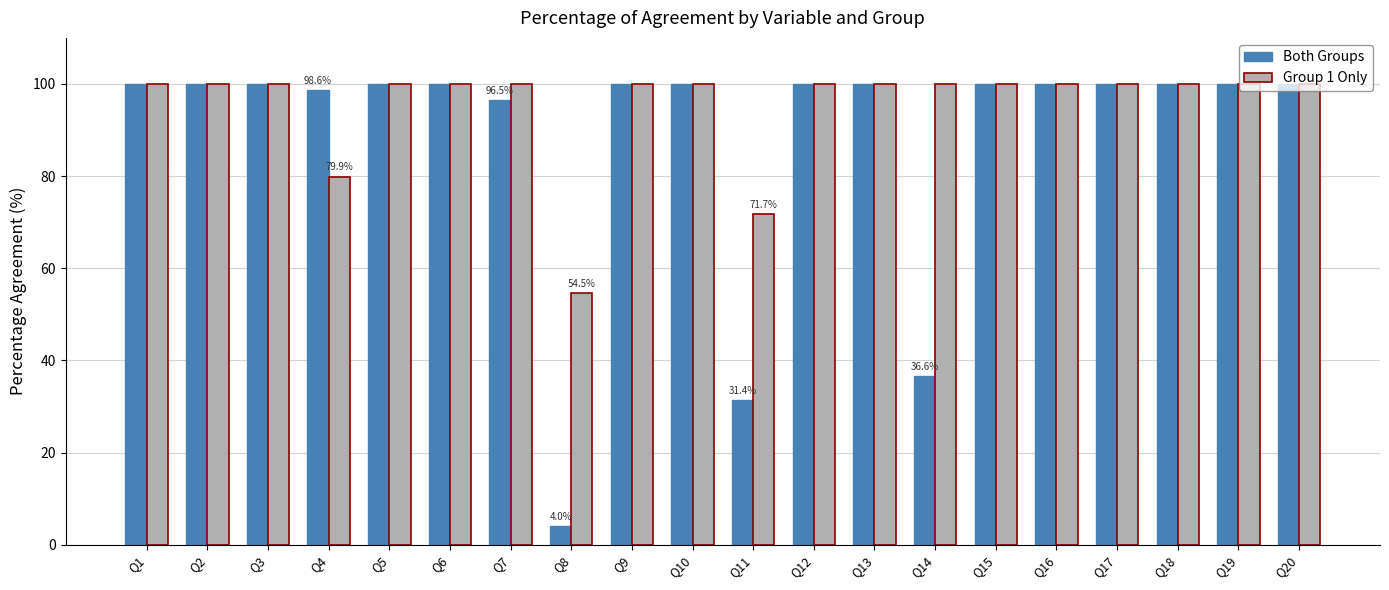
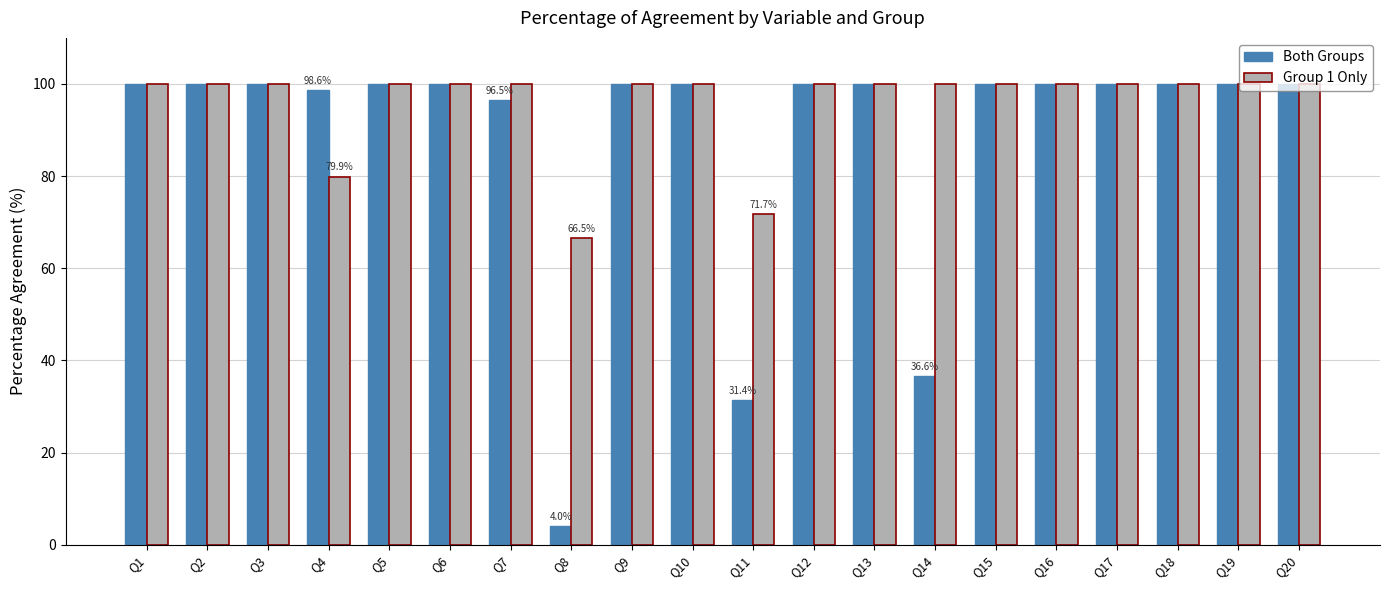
Group 1 Only, Q8: 54.5% -> 66.5%
